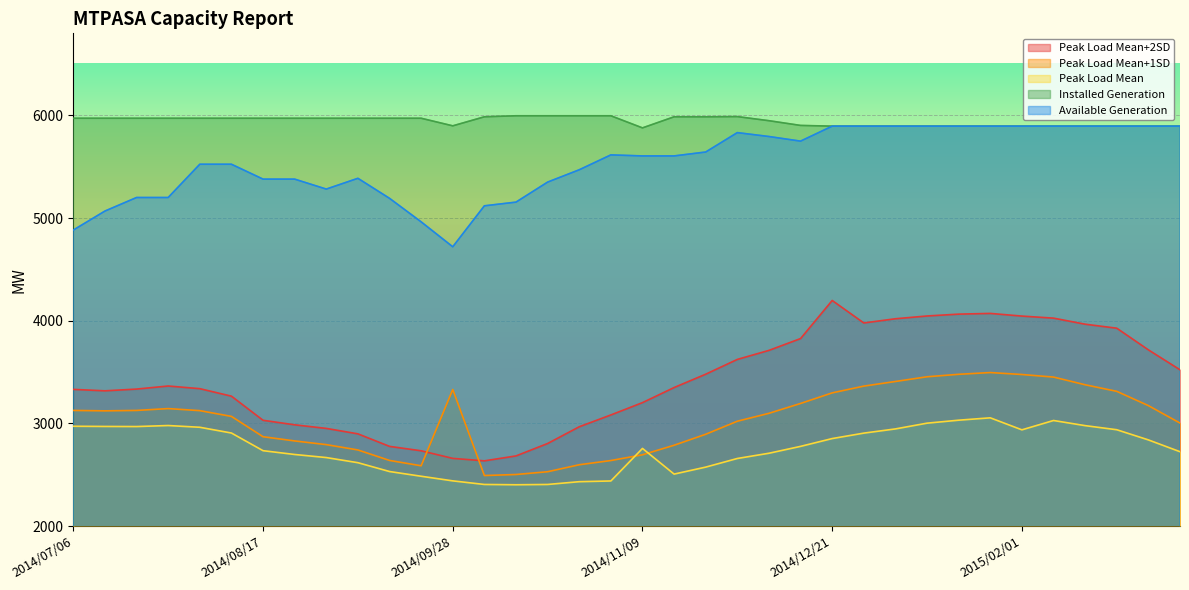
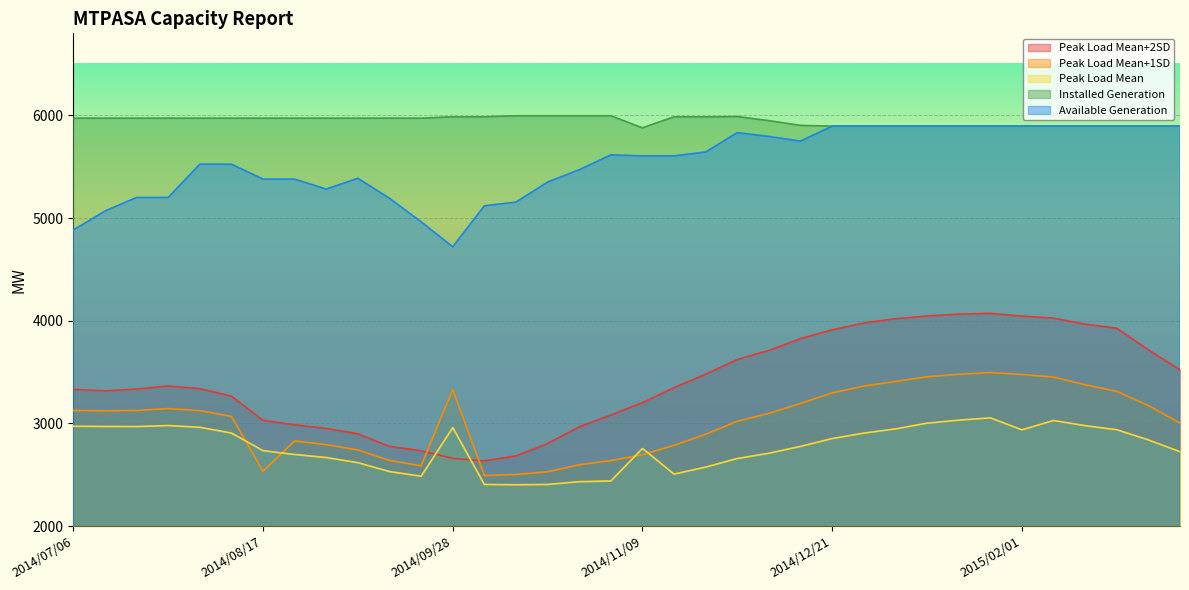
Peak Load Mean+1SD, 2014/08/17: 2870 -> 2530
Peak Load Mean, 2014/09/28: 2440 -> 2960
Installed Generation, 2014/09/28: 5900 -> 5990
Peak Load Mean+2SD, 2014/12/21: 4200 -> 3910
